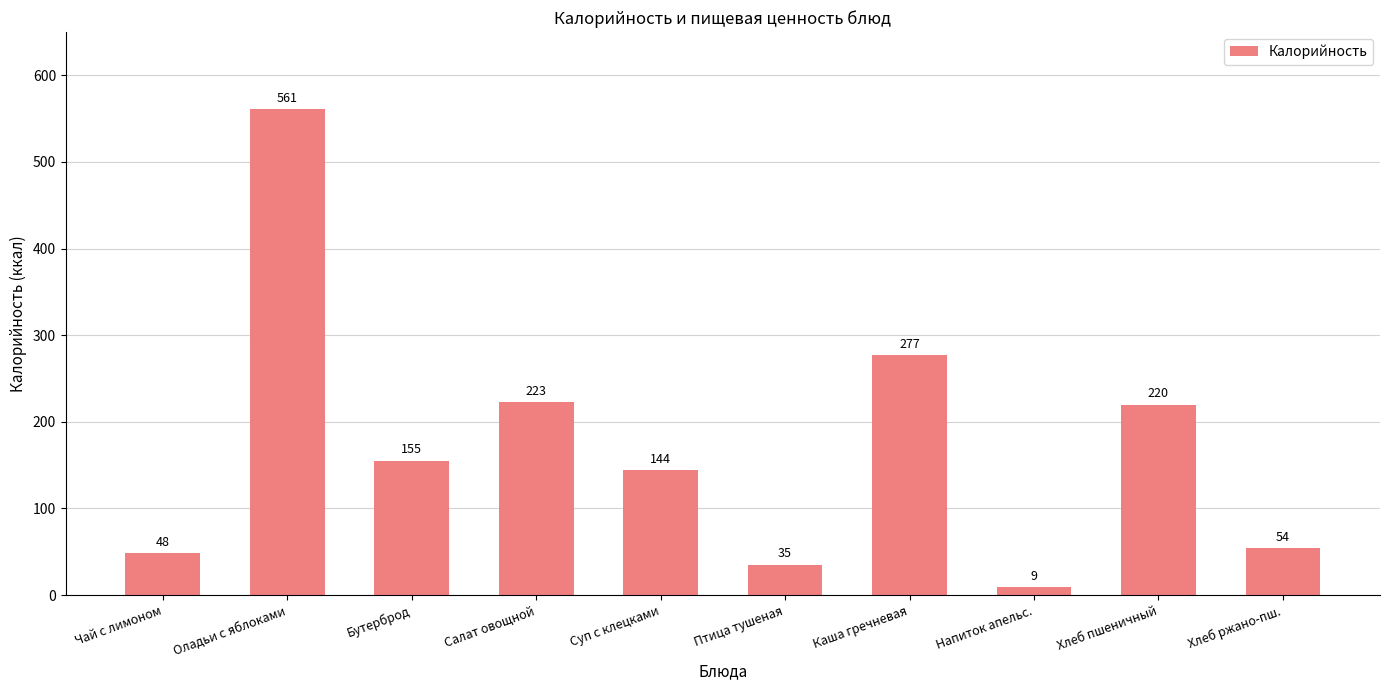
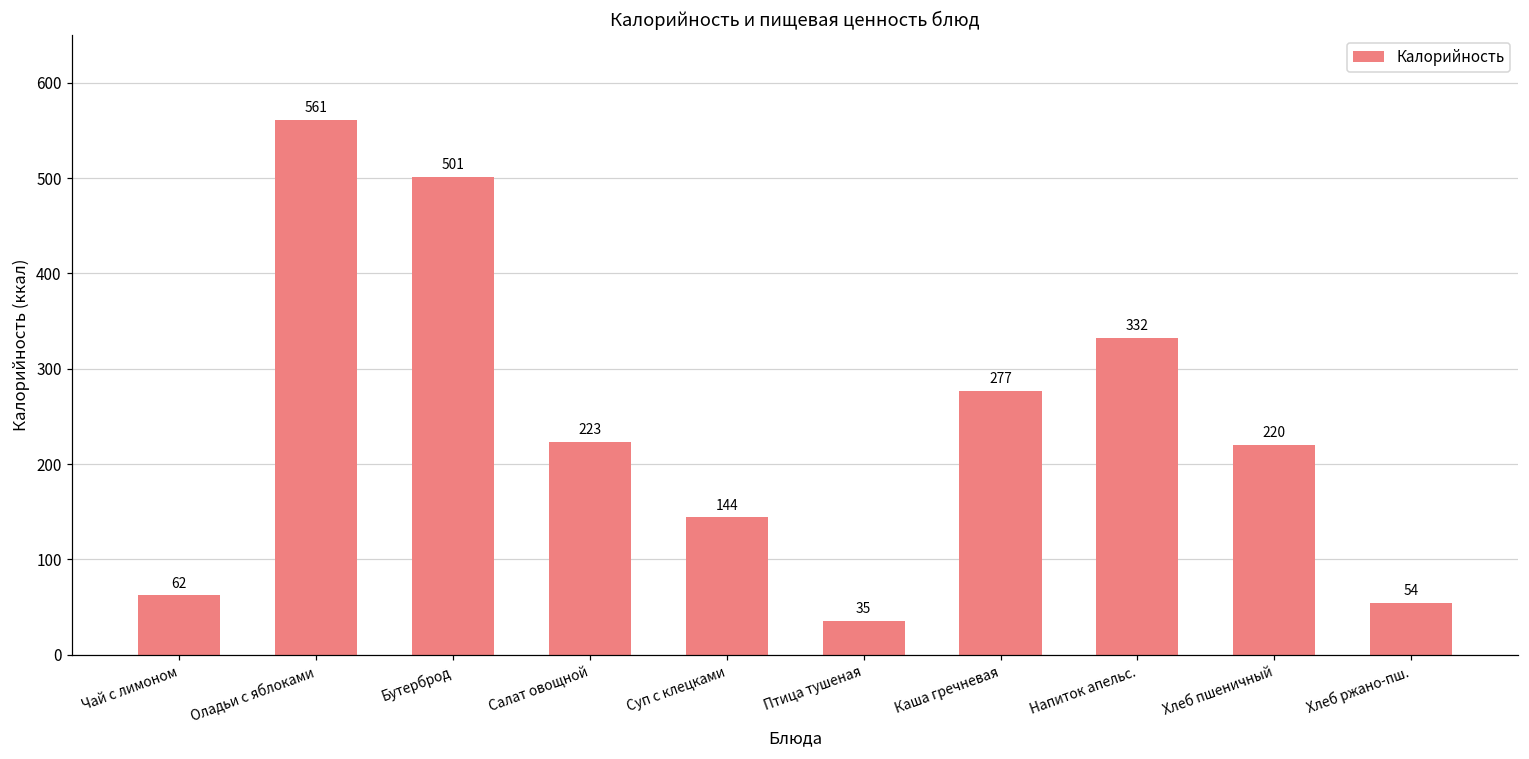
Чай с лимоном: 48 -> 62
Бутерброд: 155 -> 501
Напиток апельс.: 9 -> 332
